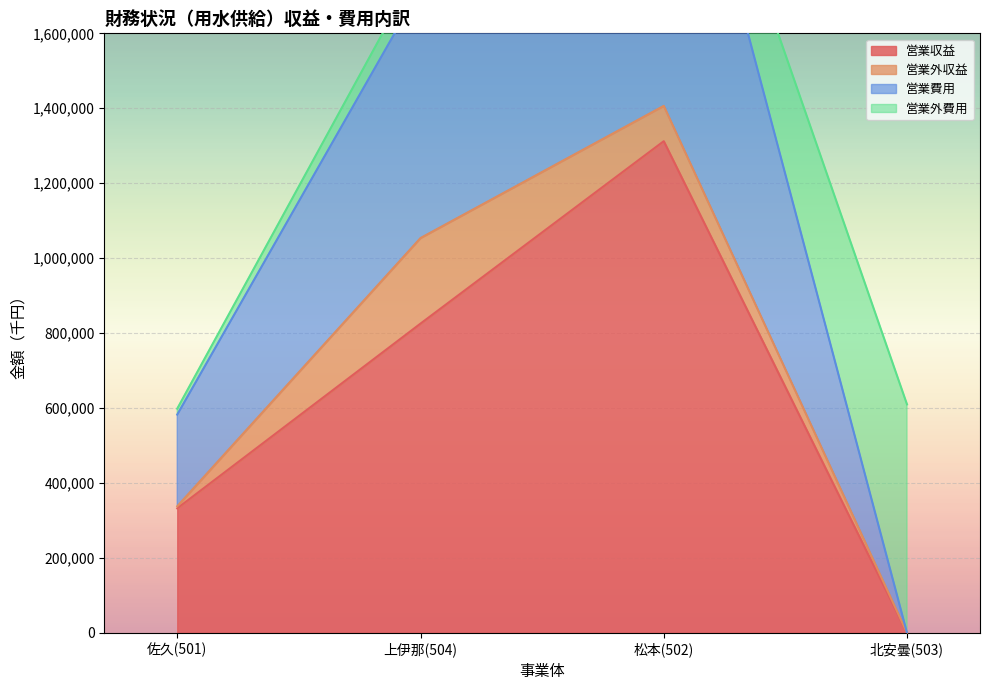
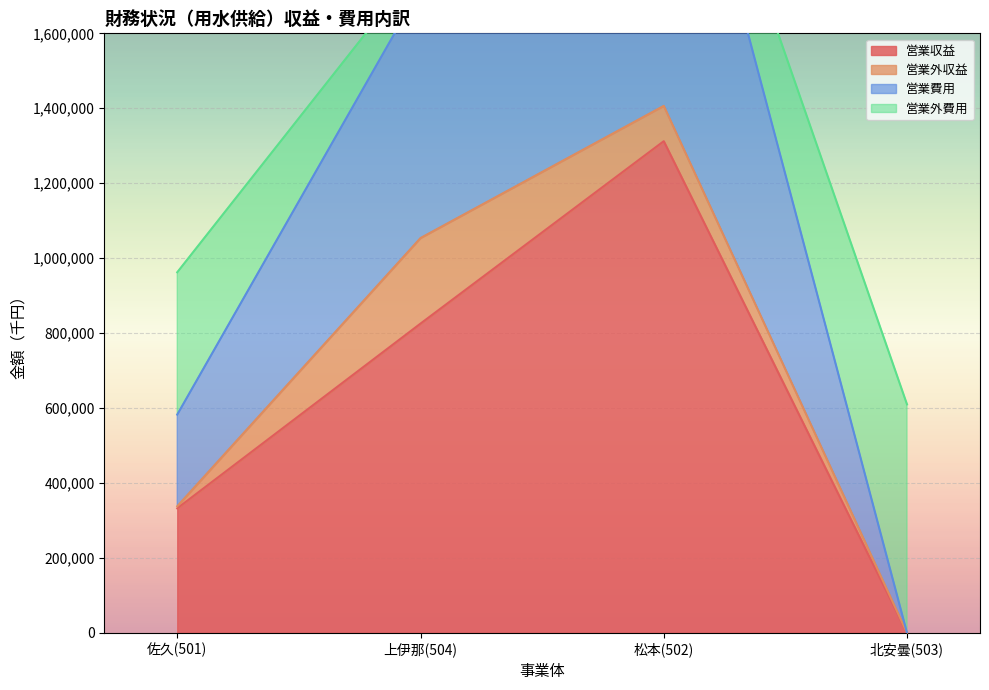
営業外費用, 佐久(501): 20,000 -> 380,000
